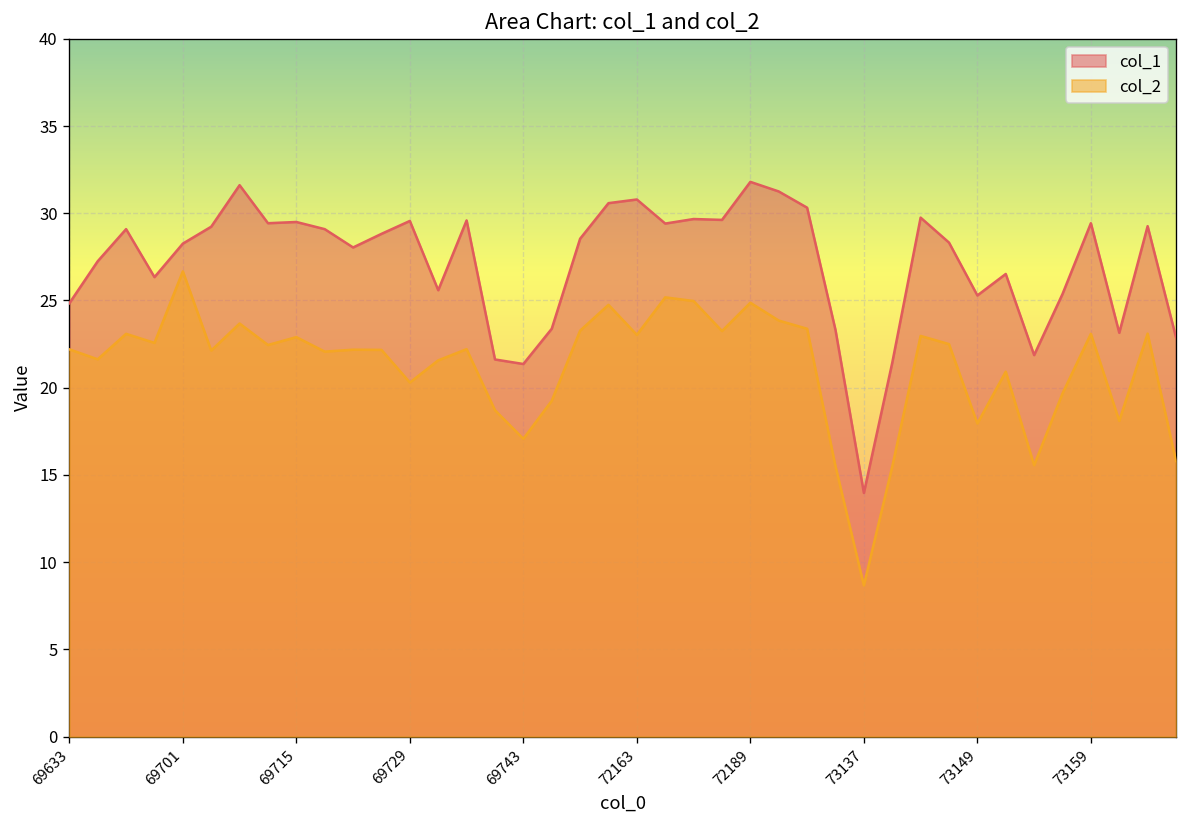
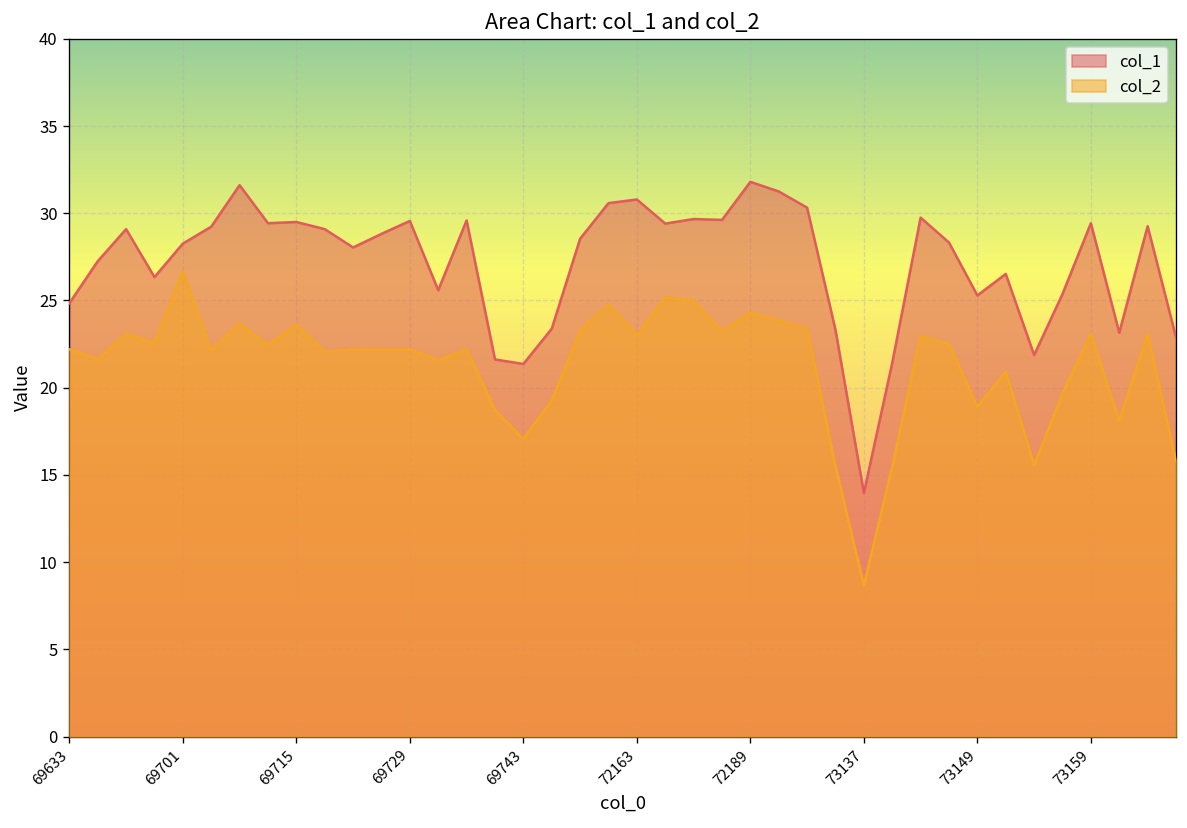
col_2, 69715: 22.9 -> 23.6
col_2, 69729: 20.3 -> 22.2
col_2, 72189: 24.9 -> 24.3
col_2, 73149: 18.0 -> 18.9
